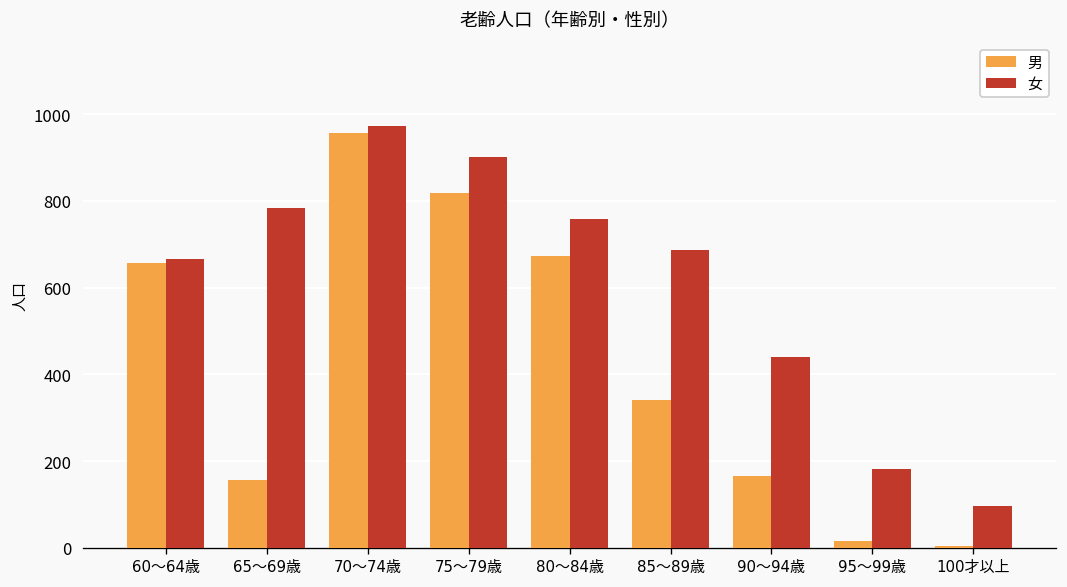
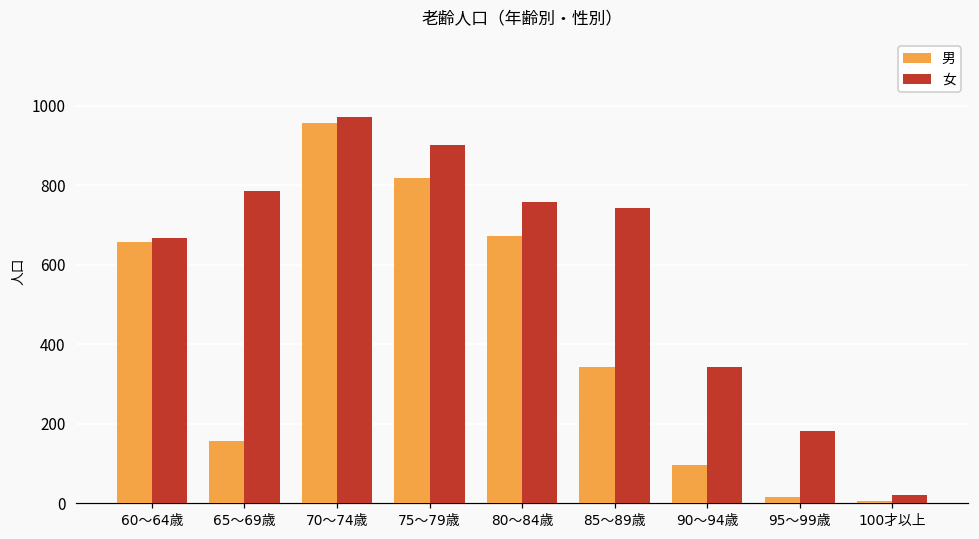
女, 85～89歳: 690 -> 740
男, 90～94歳: 170 -> 100
女, 90～94歳: 440 -> 340
女, 100才以上: 100 -> 20
